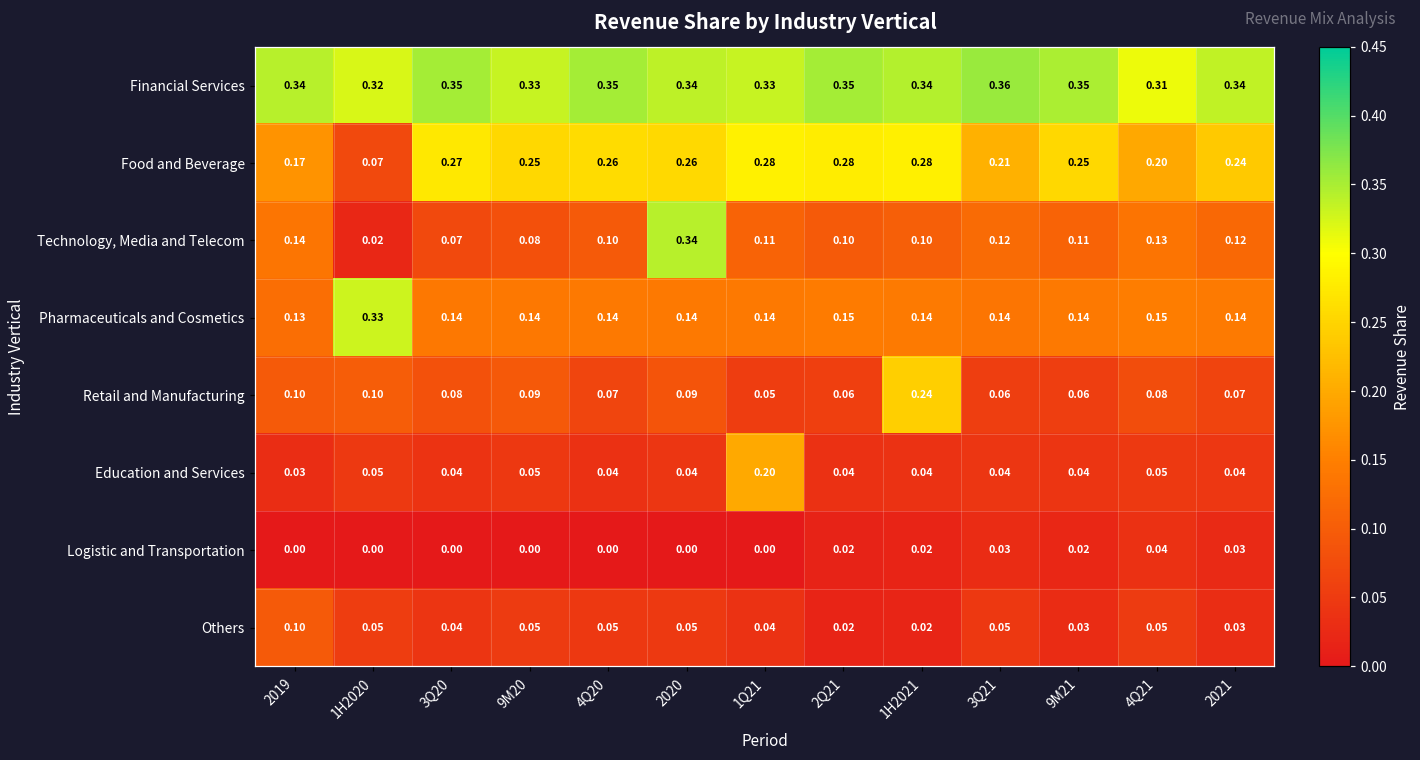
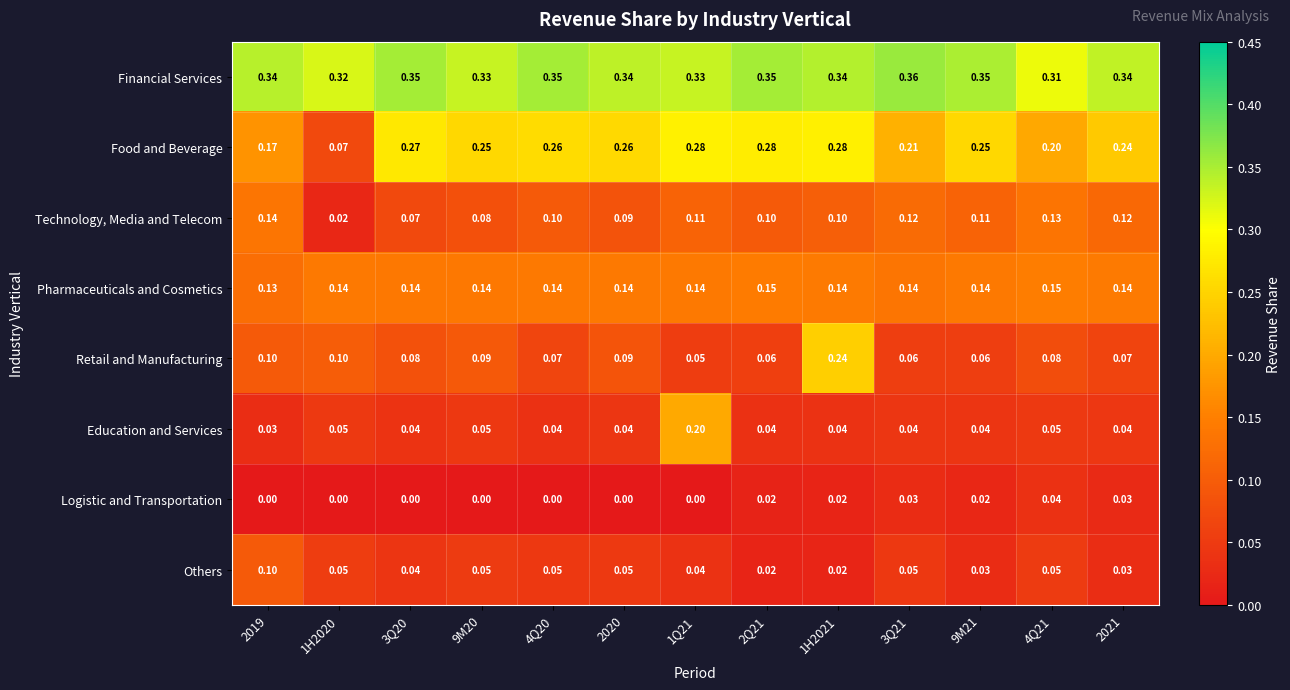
Technology, Media and Telecom, 2020: 0.34 -> 0.09
Pharmaceuticals and Cosmetics, 1H2020: 0.33 -> 0.14
